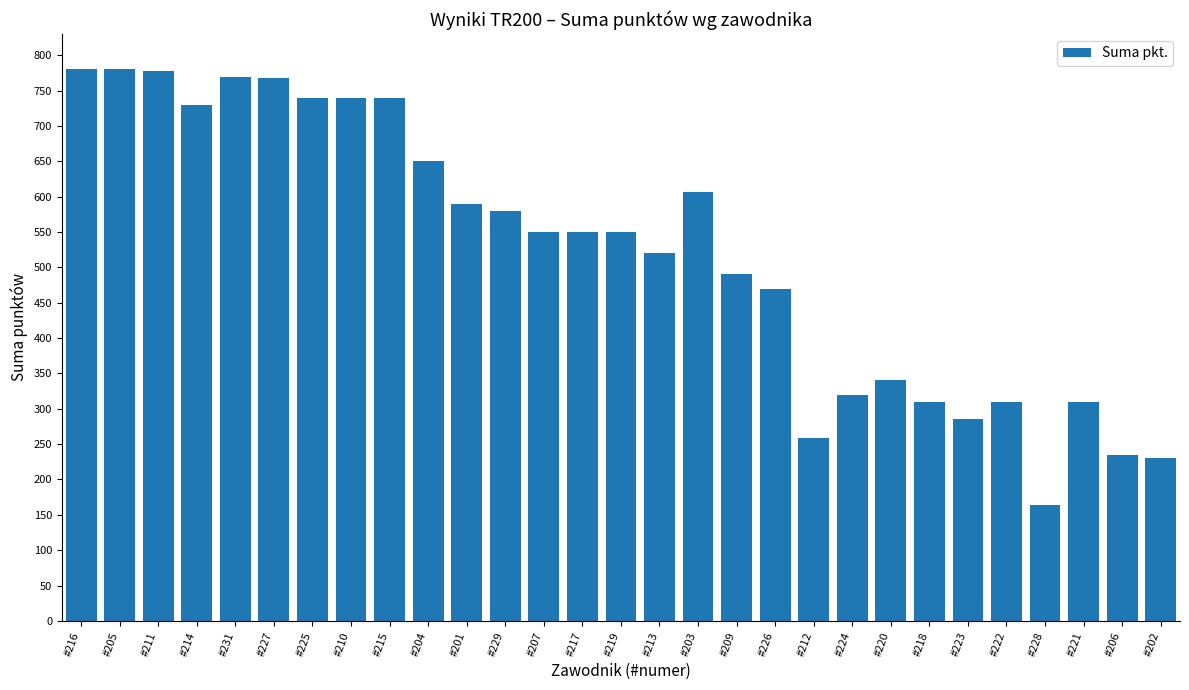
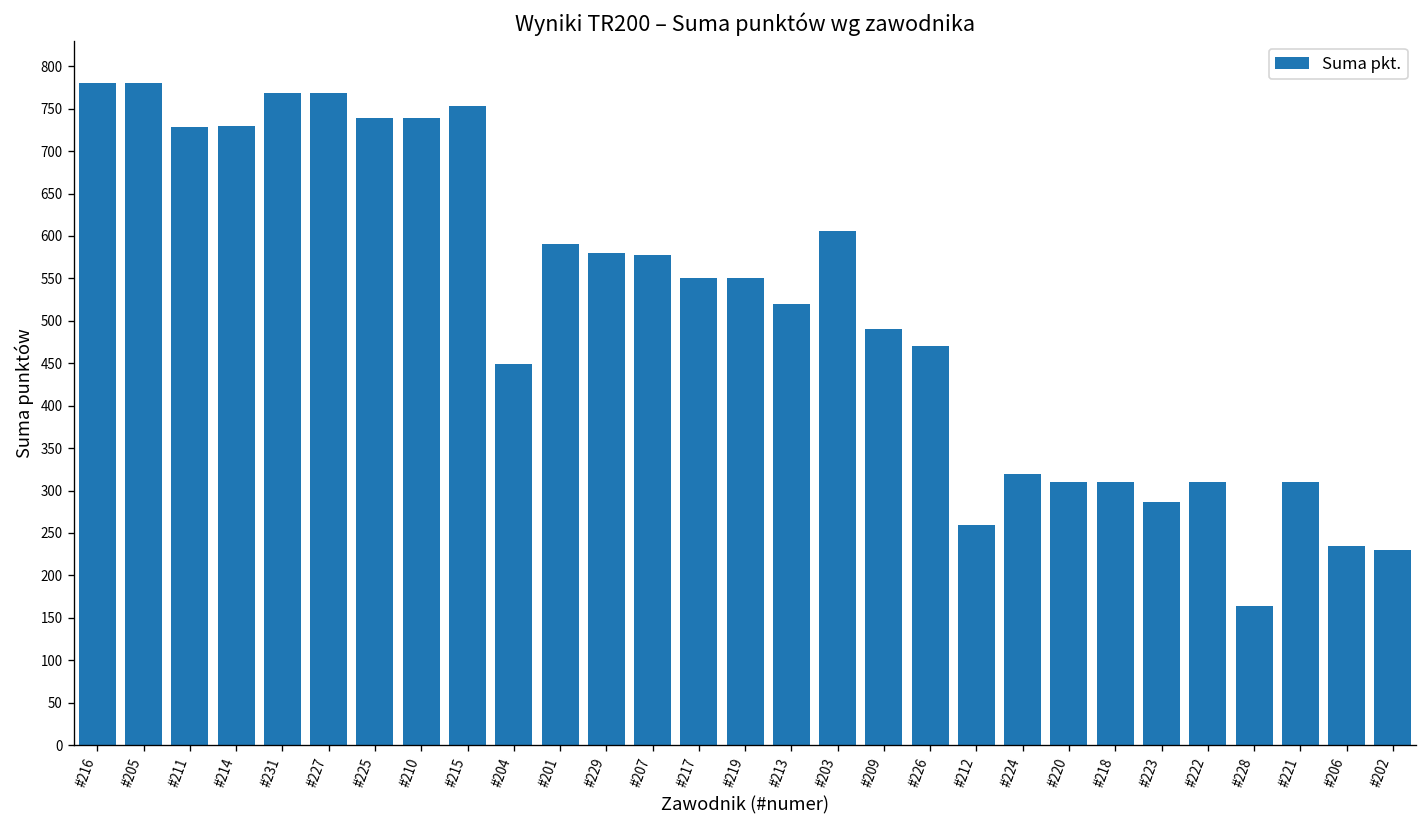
#211: 780 -> 730
#215: 740 -> 750
#204: 650 -> 450
#207: 550 -> 580
#220: 340 -> 310
